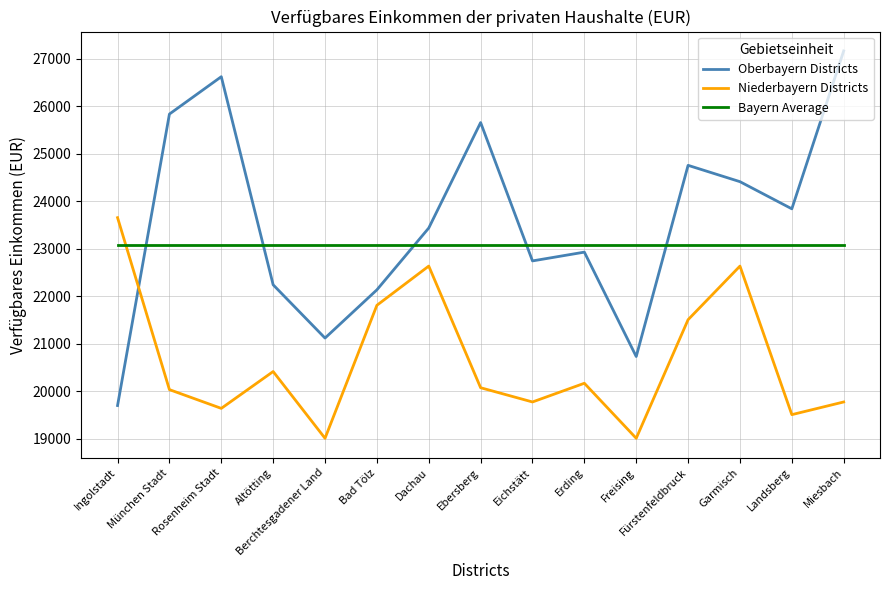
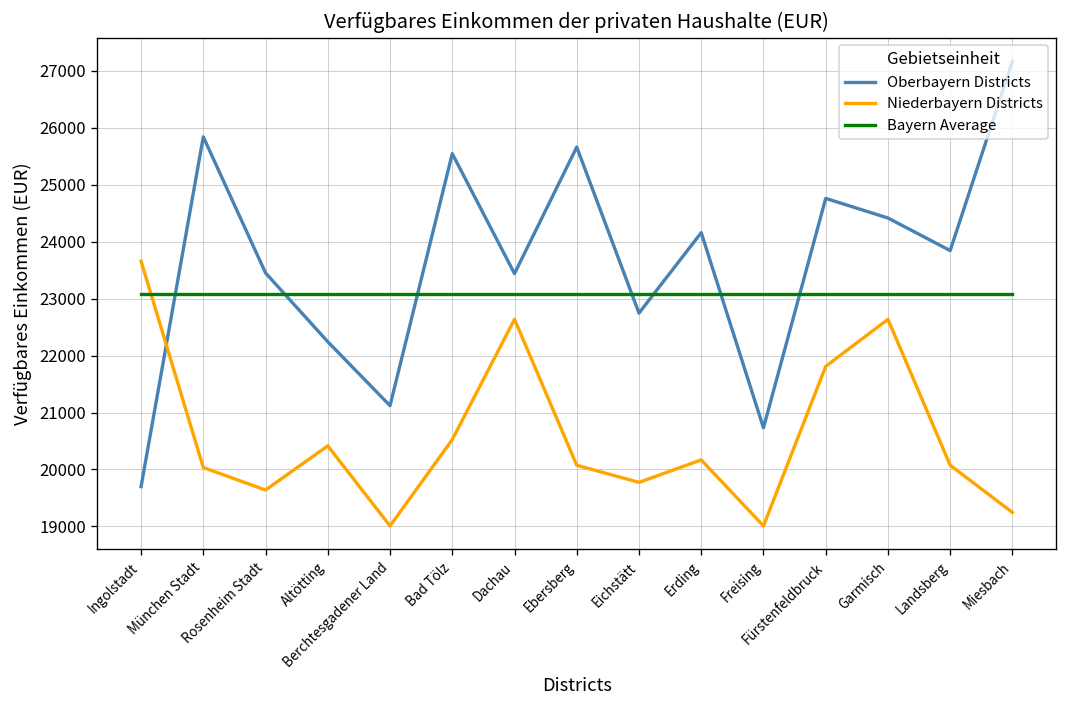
Oberbayern Districts, Rosenheim Stadt: 26600 -> 23500
Oberbayern Districts, Bad Tölz: 22100 -> 25500
Niederbayern Districts, Bad Tölz: 21800 -> 20500
Oberbayern Districts, Erding: 22900 -> 24200
Niederbayern Districts, Fürstenfeldbruck: 21500 -> 21800
Niederbayern Districts, Landsberg: 19500 -> 20100
Niederbayern Districts, Miesbach: 19800 -> 19200
